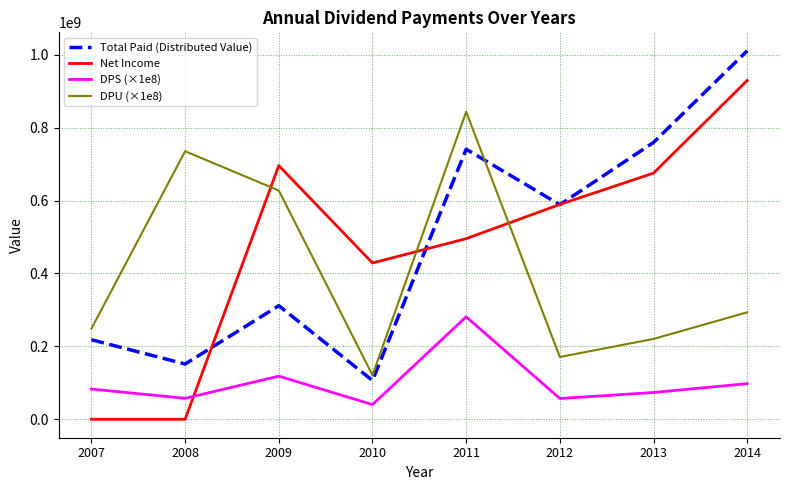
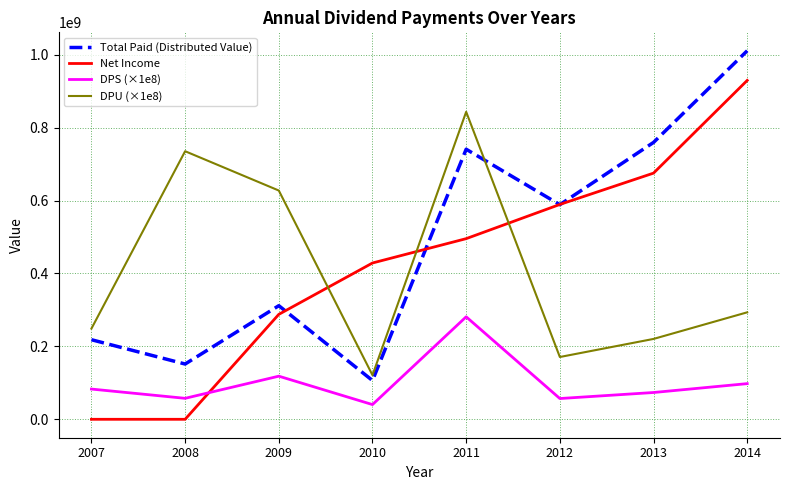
Net Income, 2009: 700000000 -> 290000000
